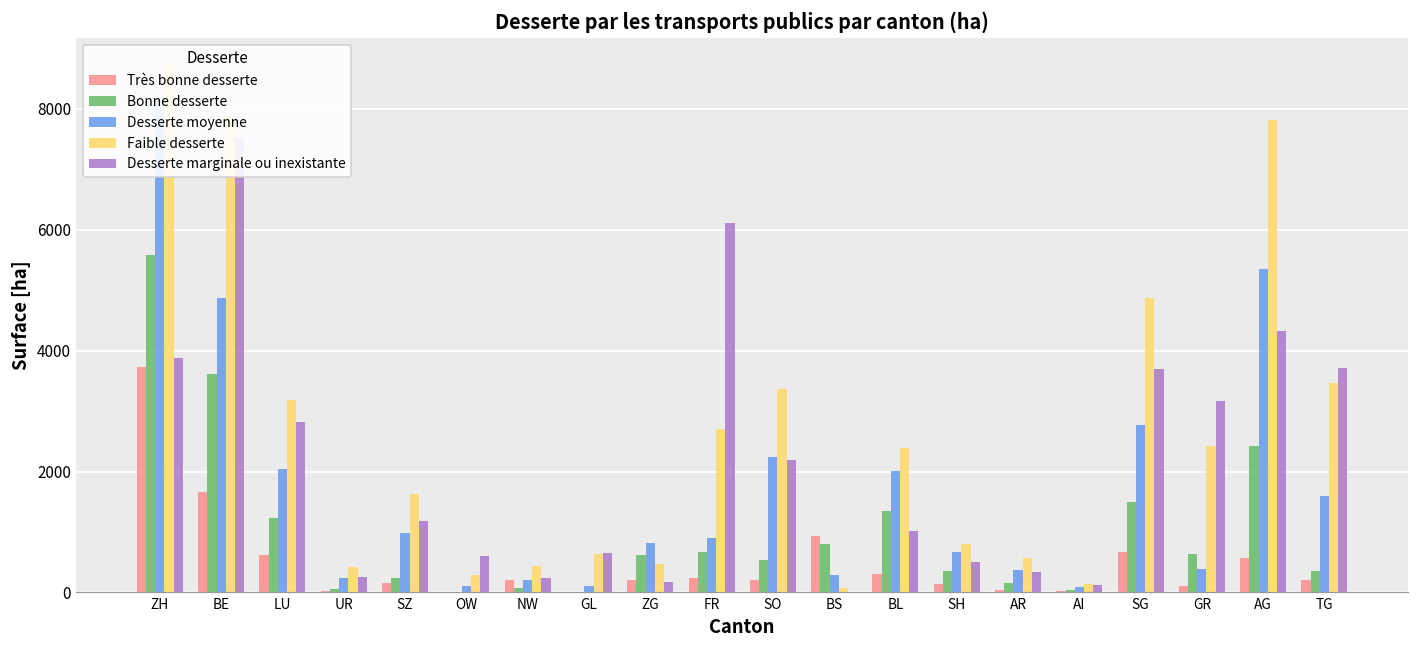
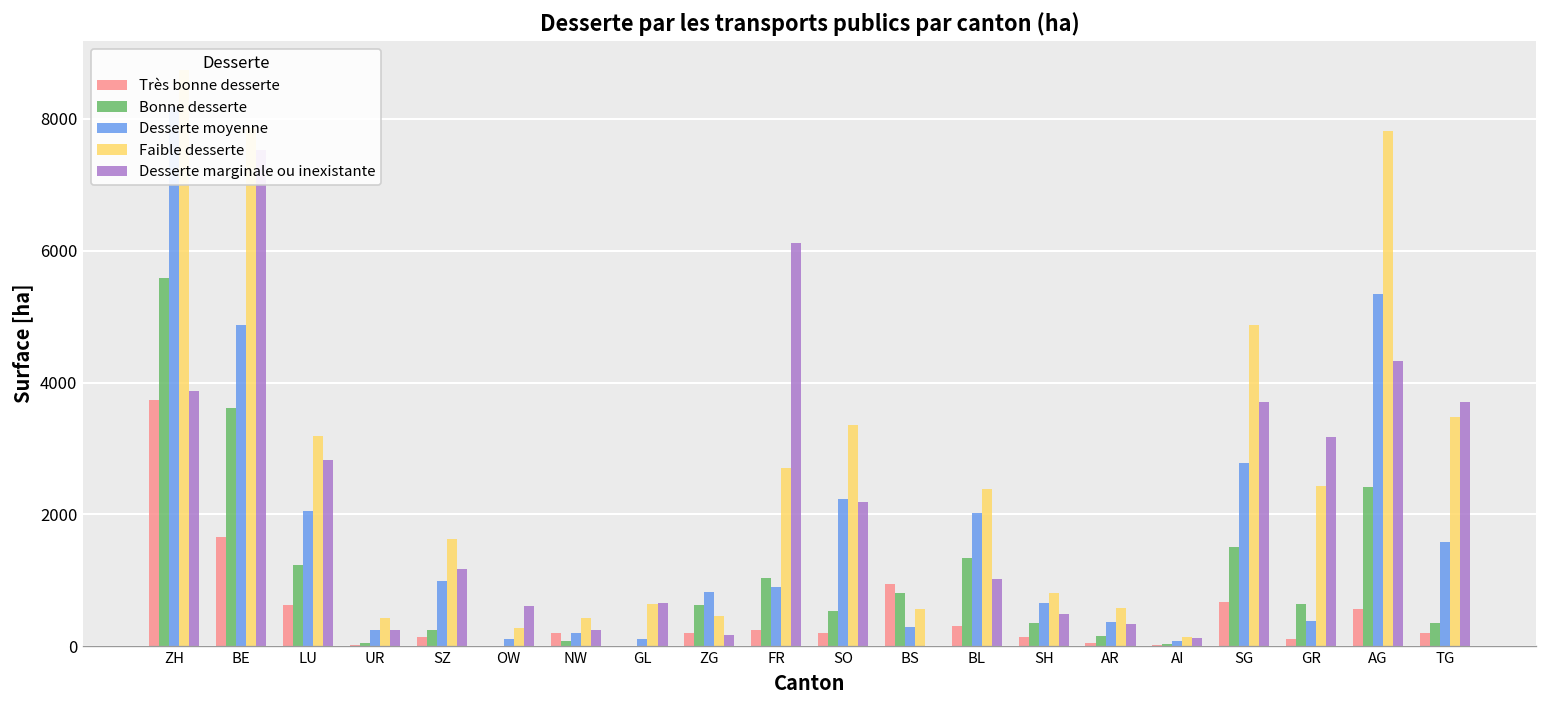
Bonne desserte, FR: 700 -> 1000
Faible desserte, BS: 100 -> 600
